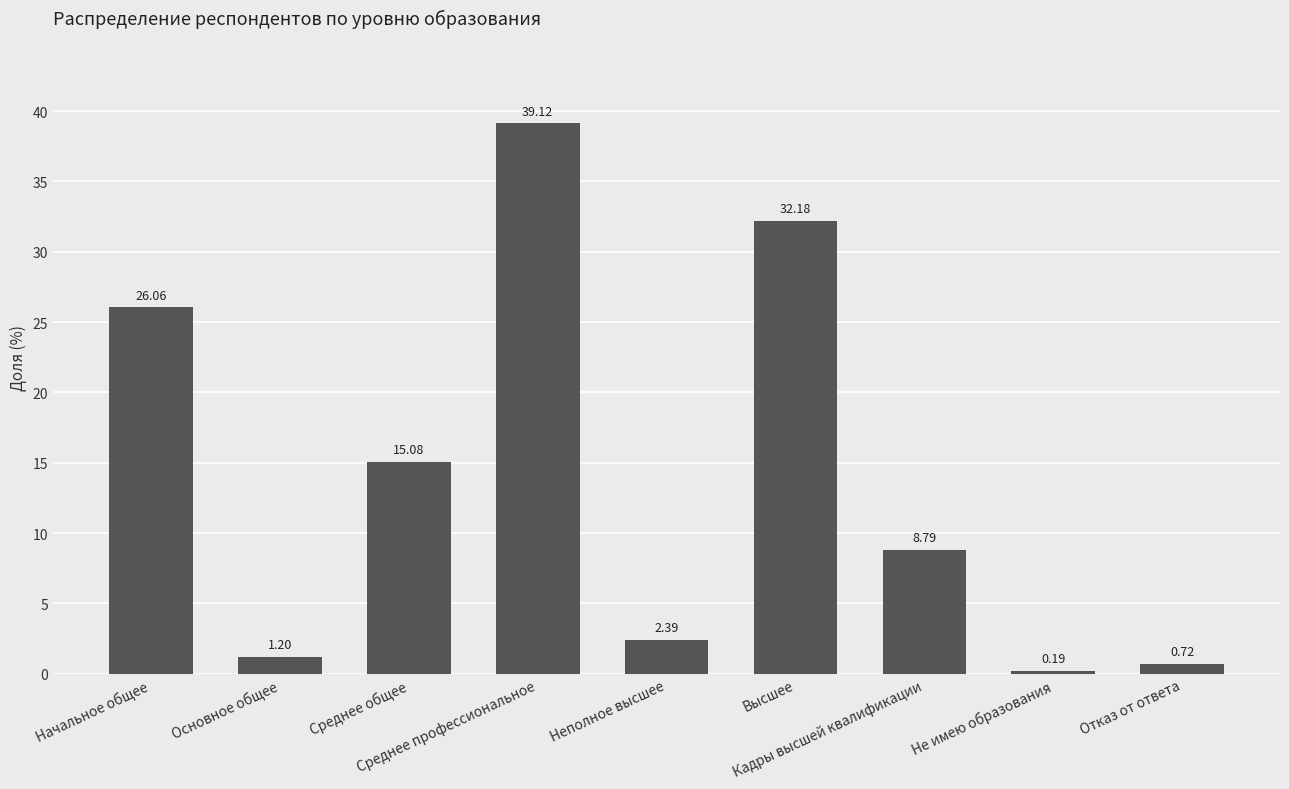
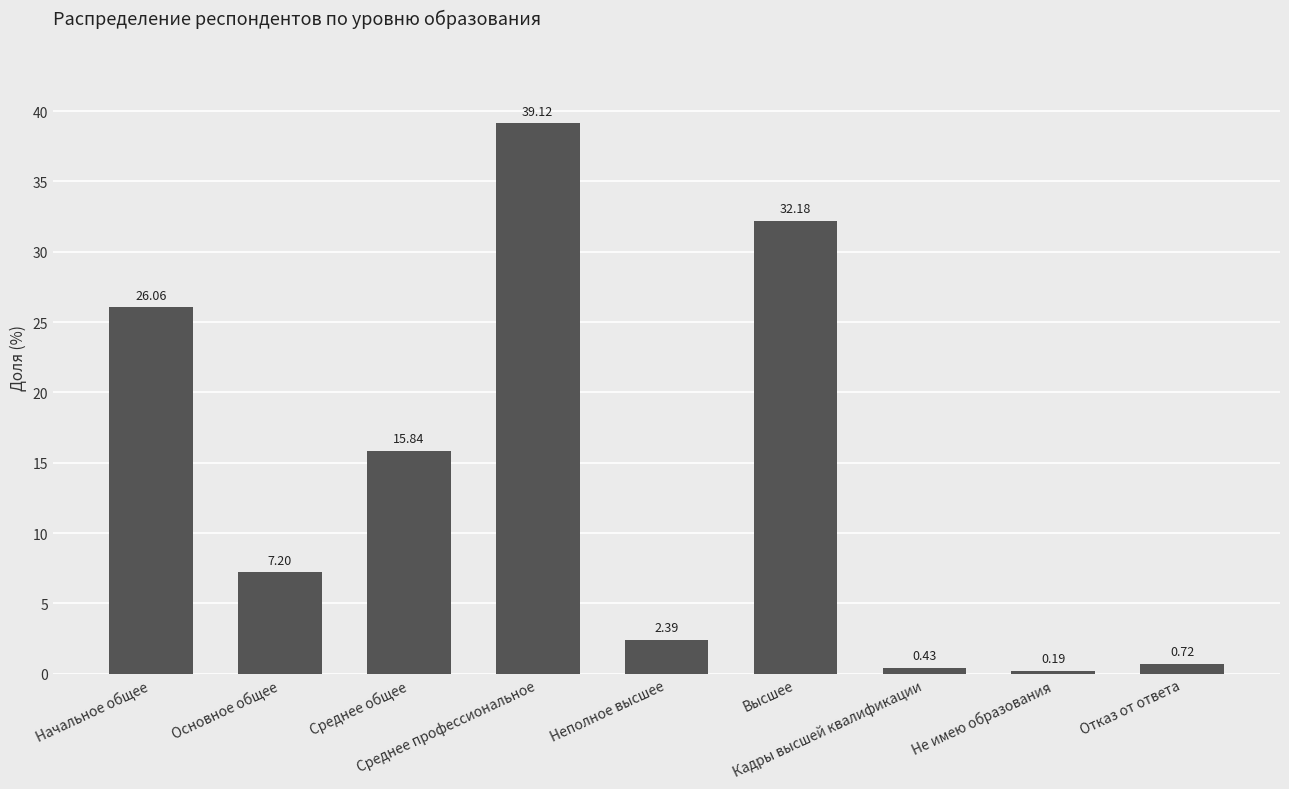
Основное общее: 1.20 -> 7.20
Среднее общее: 15.08 -> 15.84
Кадры высшей квалификации: 8.79 -> 0.43
